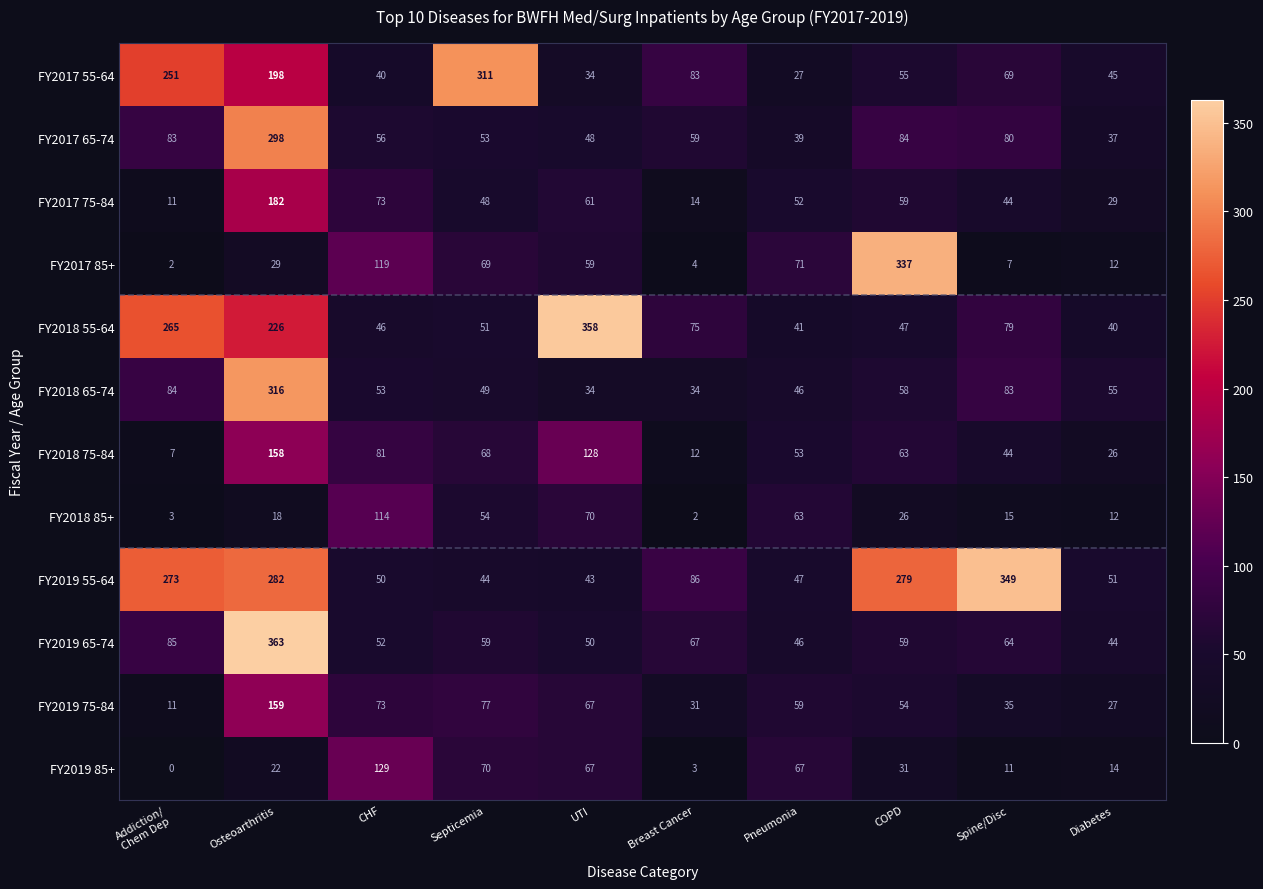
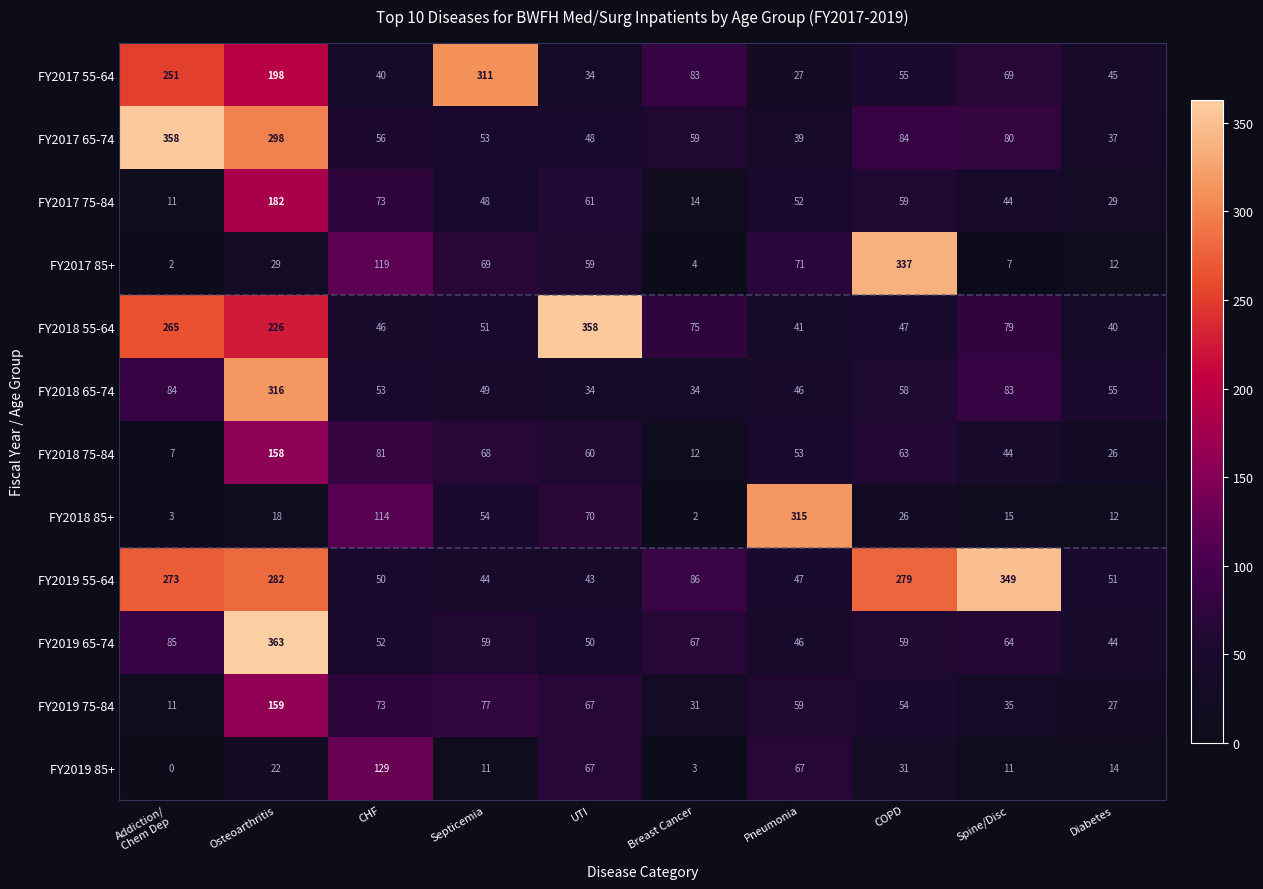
FY2017 65-74, Addiction/ Chem Dep: 83 -> 358
FY2018 75-84, UTI: 128 -> 60
FY2018 85+, Pneumonia: 63 -> 315
FY2019 85+, Septicemia: 70 -> 11
